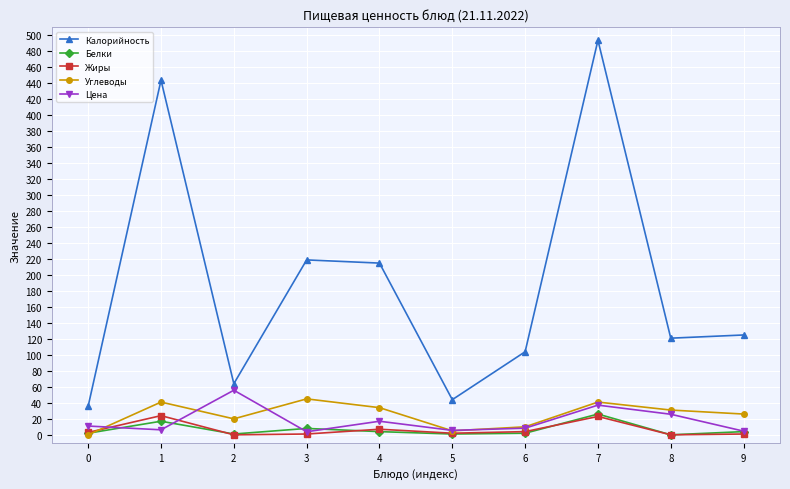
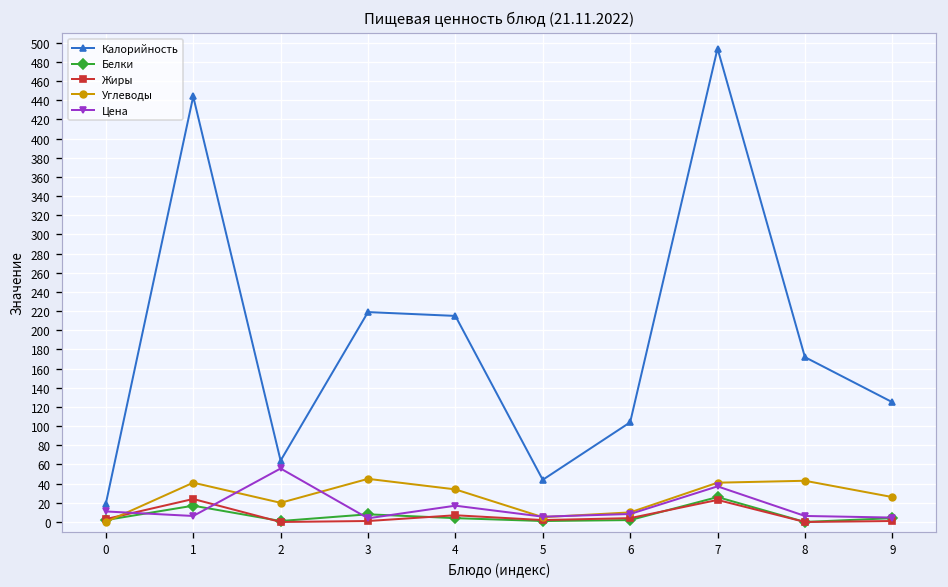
Калорийность, 0: 40 -> 20
Калорийность, 8: 120 -> 170
Углеводы, 8: 30 -> 40
Цена, 8: 30 -> 10
